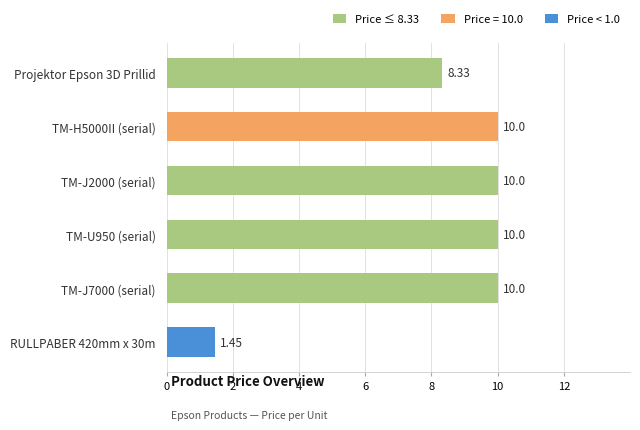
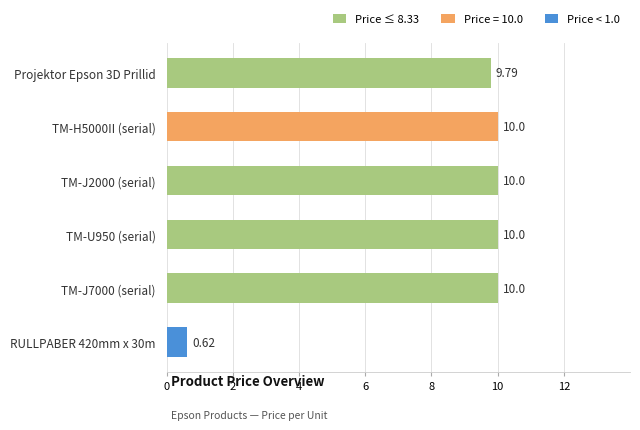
Projektor Epson 3D Prillid: 8.33 -> 9.79
RULLPABER 420mm x 30m: 1.45 -> 0.62
